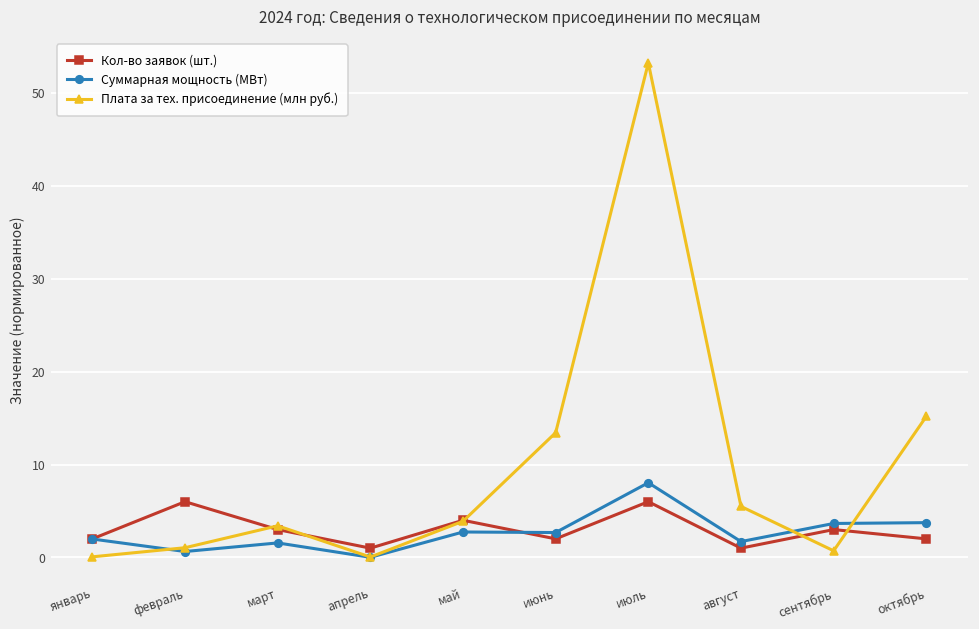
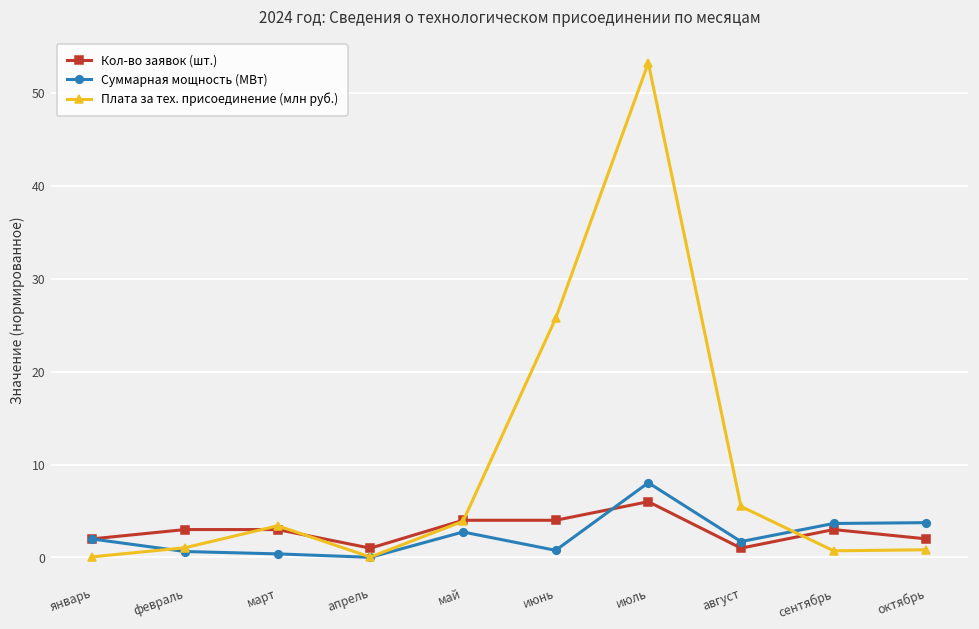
Кол-во заявок (шт.), февраль: 6 -> 3
Суммарная мощность (МВт), март: 2 -> 0
Кол-во заявок (шт.), июнь: 2 -> 4
Суммарная мощность (МВт), июнь: 3 -> 1
Плата за тех. присоединение (млн руб.), июнь: 13 -> 26
Плата за тех. присоединение (млн руб.), октябрь: 15 -> 1
